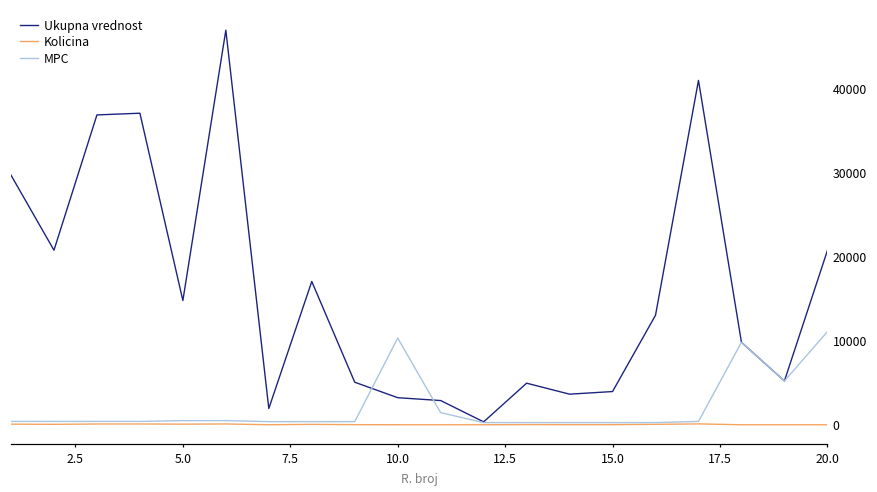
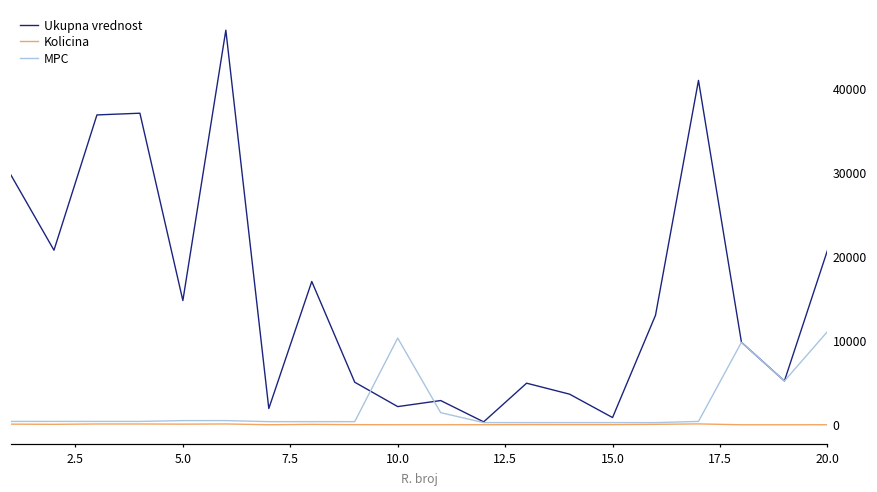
Ukupna vrednost, 10.0: 3000 -> 2000
Ukupna vrednost, 15.0: 4000 -> 1000
